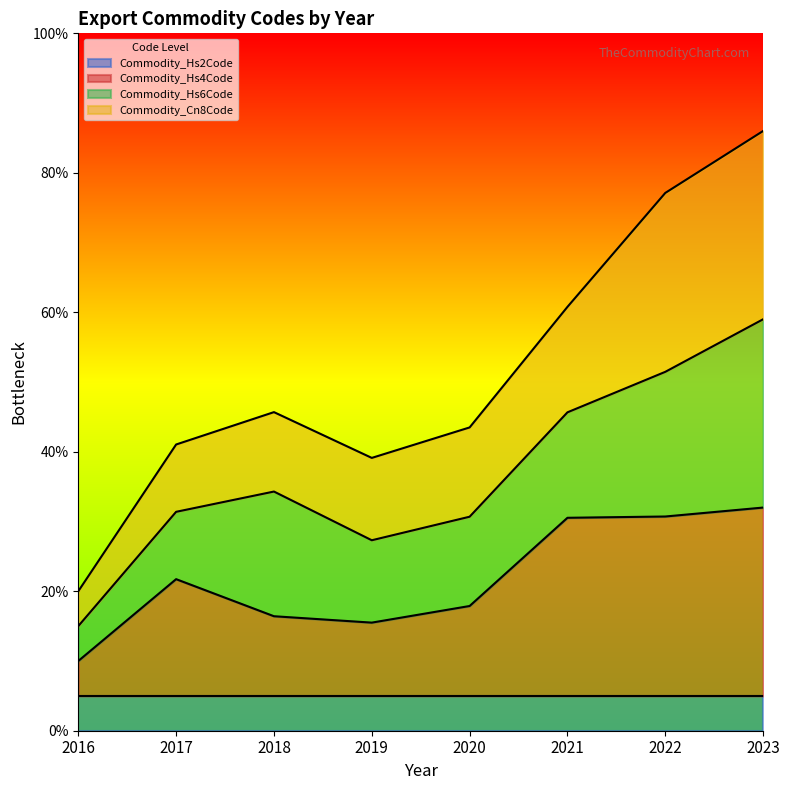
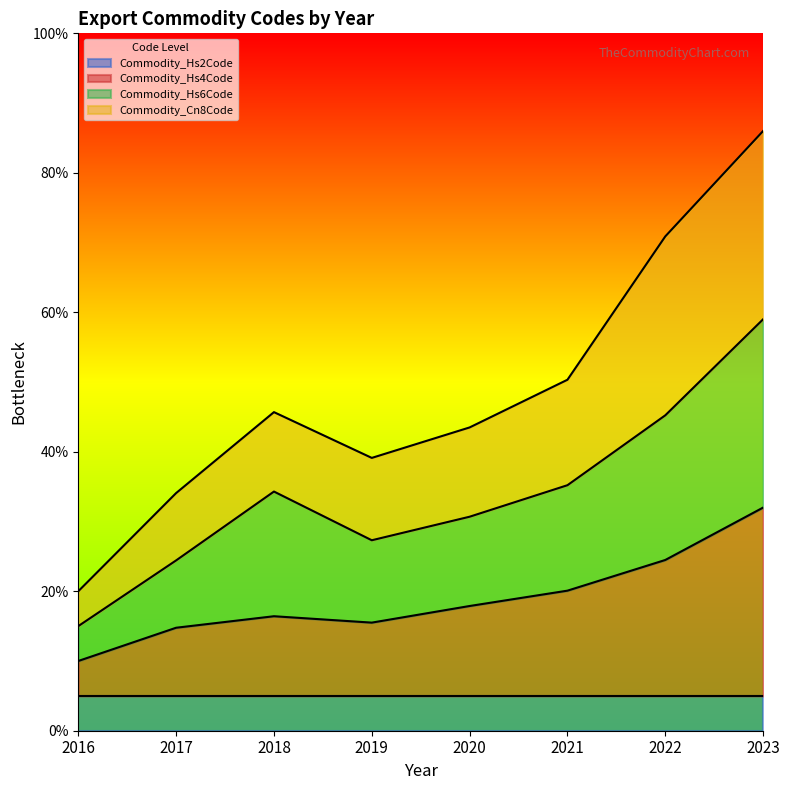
Commodity_Hs4Code, 2017: 22% -> 15%
Commodity_Hs4Code, 2021: 31% -> 20%
Commodity_Hs4Code, 2022: 31% -> 24%
